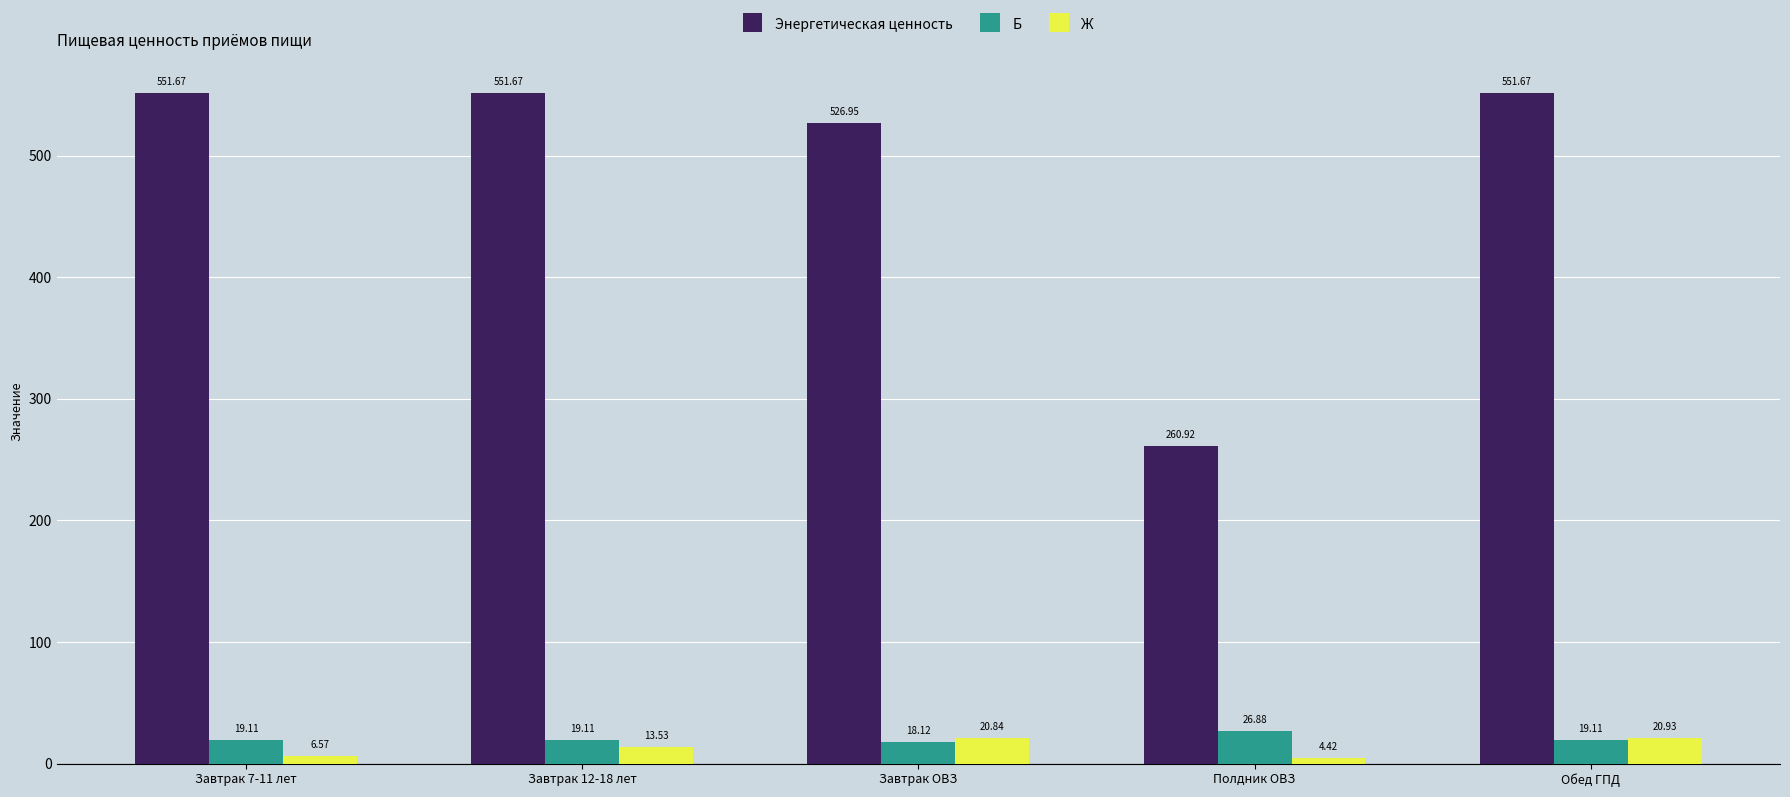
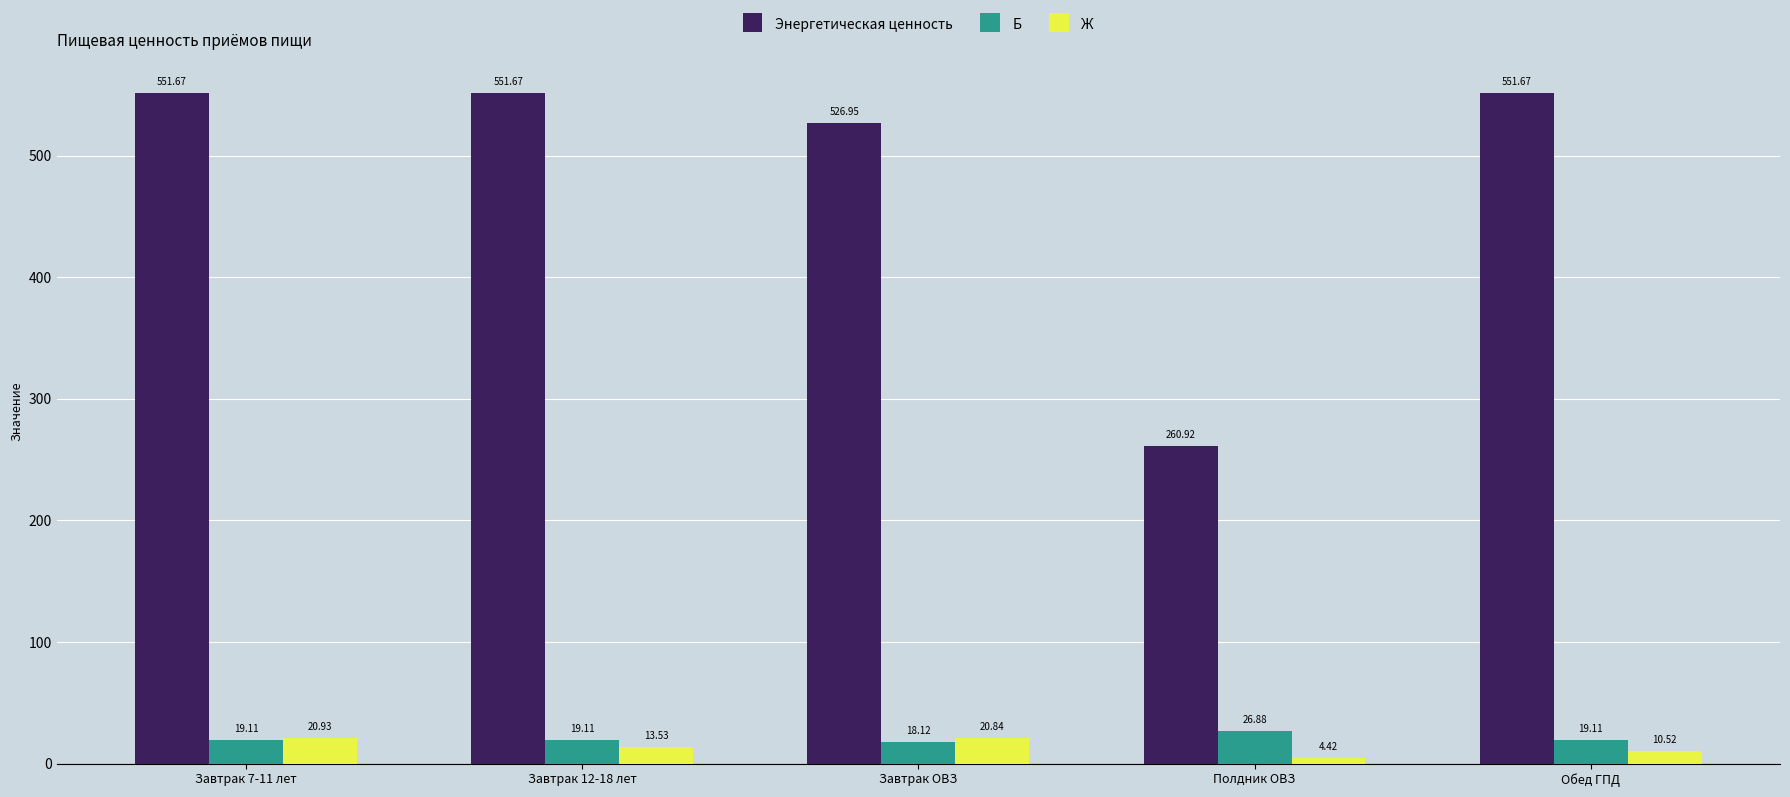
Ж, Завтрак 7-11 лет: 6.57 -> 20.93
Ж, Обед ГПД: 20.93 -> 10.52
